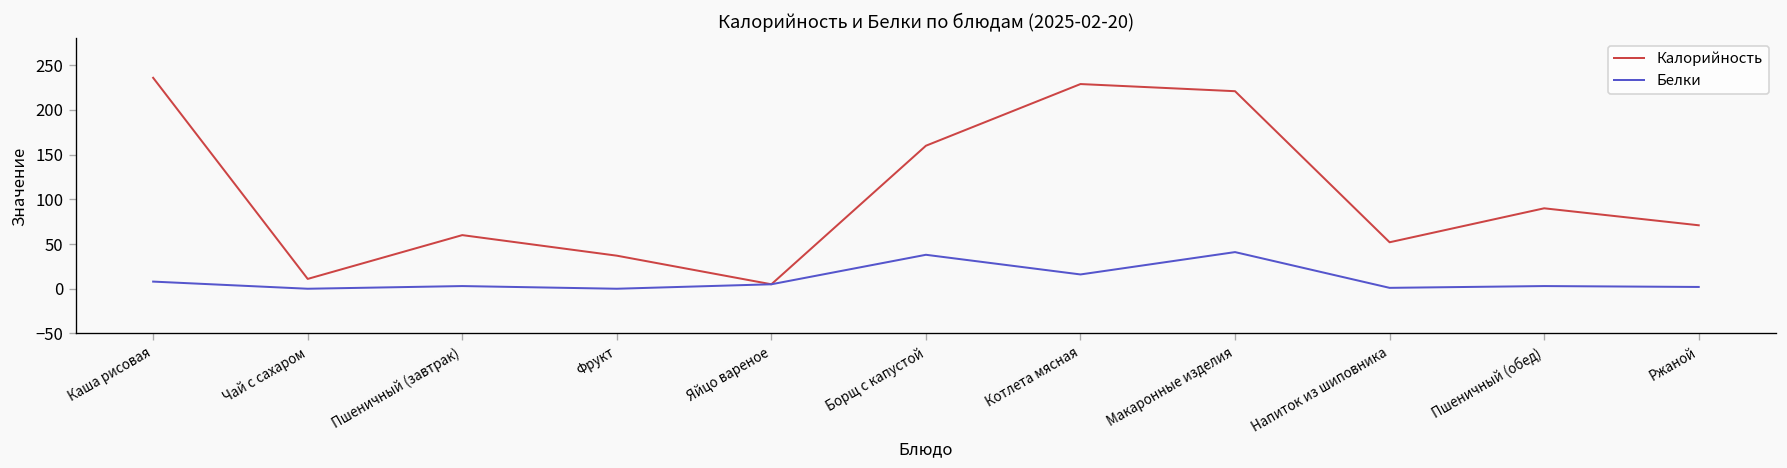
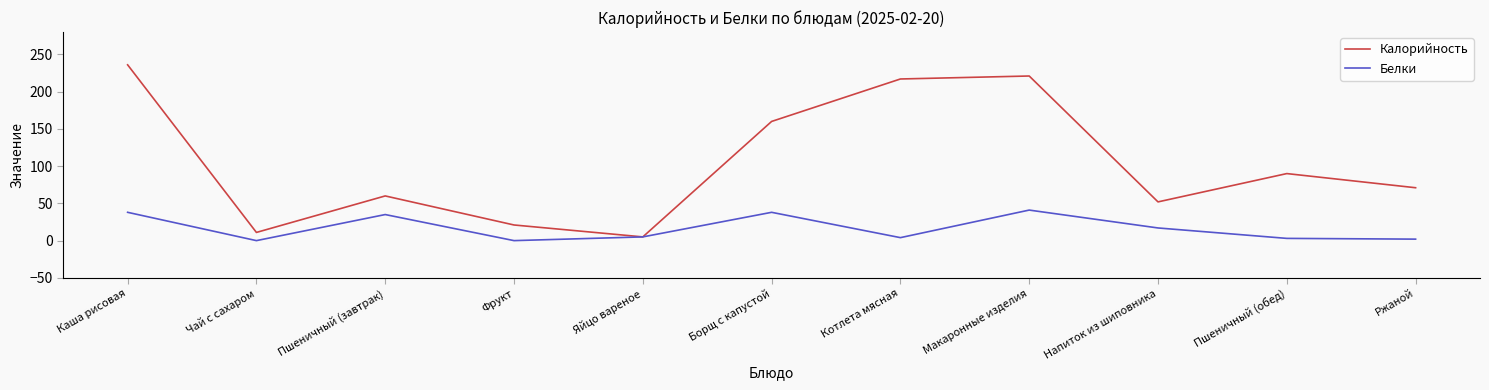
Белки, Каша рисовая: 10 -> 40
Белки, Пшеничный (завтрак): 0 -> 40
Калорийность, Фрукт: 40 -> 20
Калорийность, Котлета мясная: 230 -> 220
Белки, Котлета мясная: 20 -> 0
Белки, Напиток из шиповника: 0 -> 20
